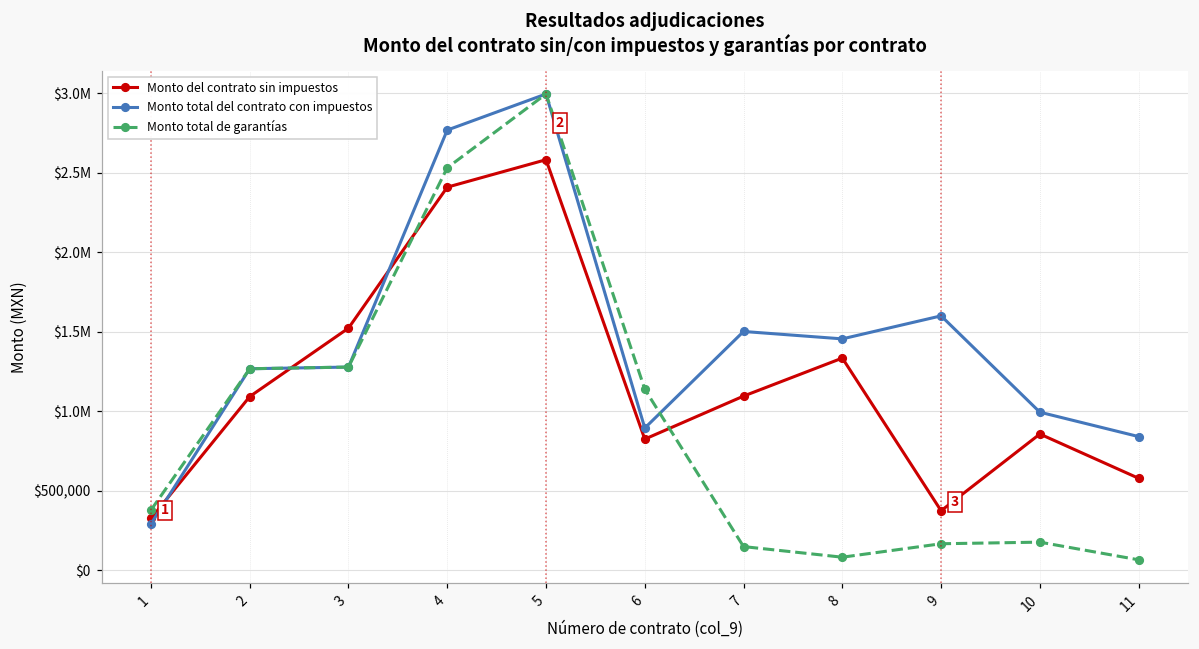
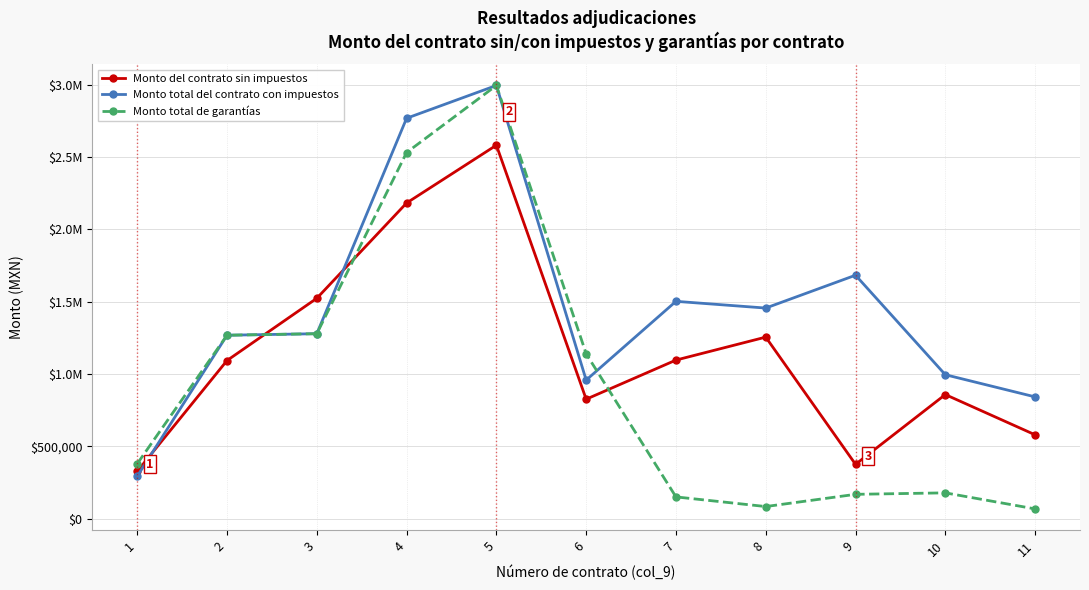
Monto del contrato sin impuestos, 4: $2,410,000 -> $2,180,000
Monto total del contrato con impuestos, 6: $900,000 -> $960,000
Monto del contrato sin impuestos, 8: $1,340,000 -> $1,260,000
Monto total del contrato con impuestos, 9: $1,600,000 -> $1,680,000
